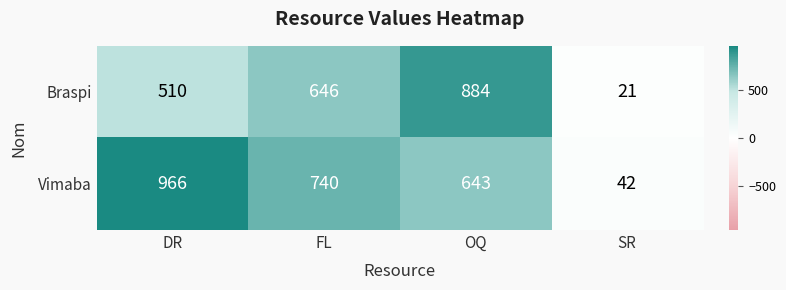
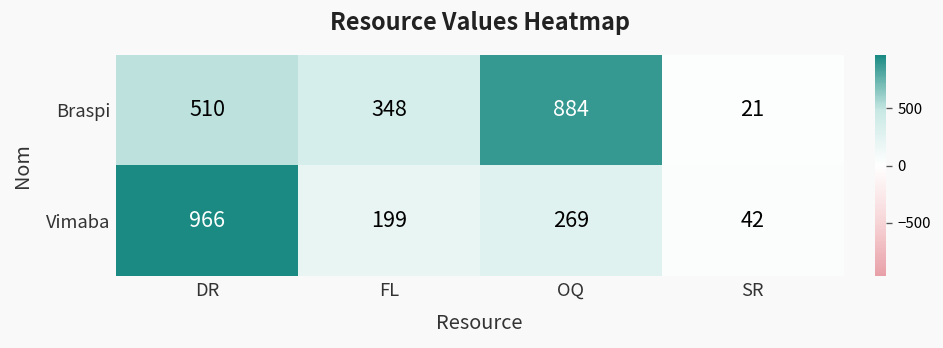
Braspi, FL: 646 -> 348
Vimaba, FL: 740 -> 199
Vimaba, OQ: 643 -> 269
